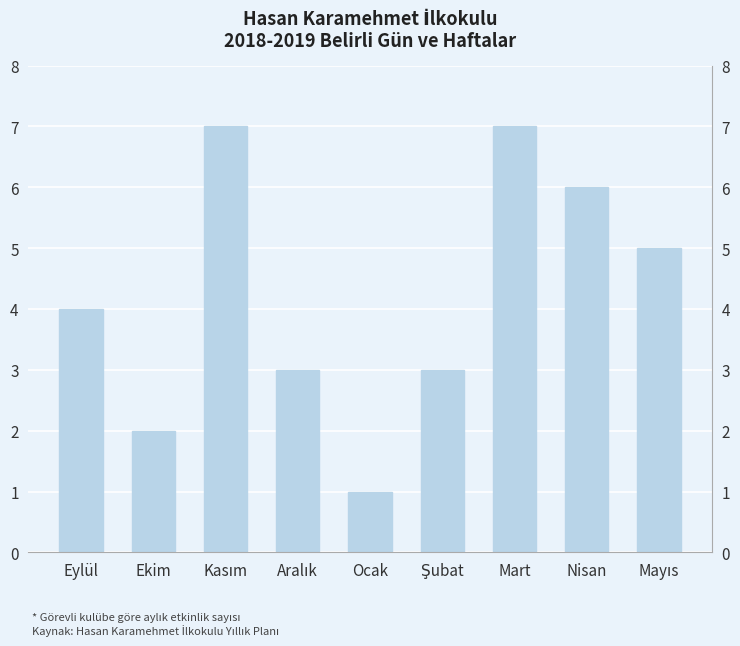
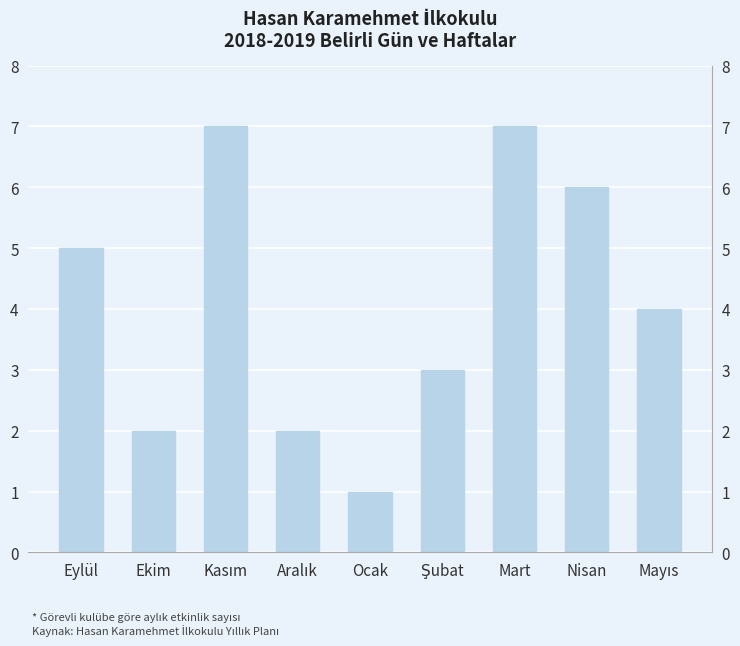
Eylül: 4 -> 5
Aralık: 3 -> 2
Mayıs: 5 -> 4
